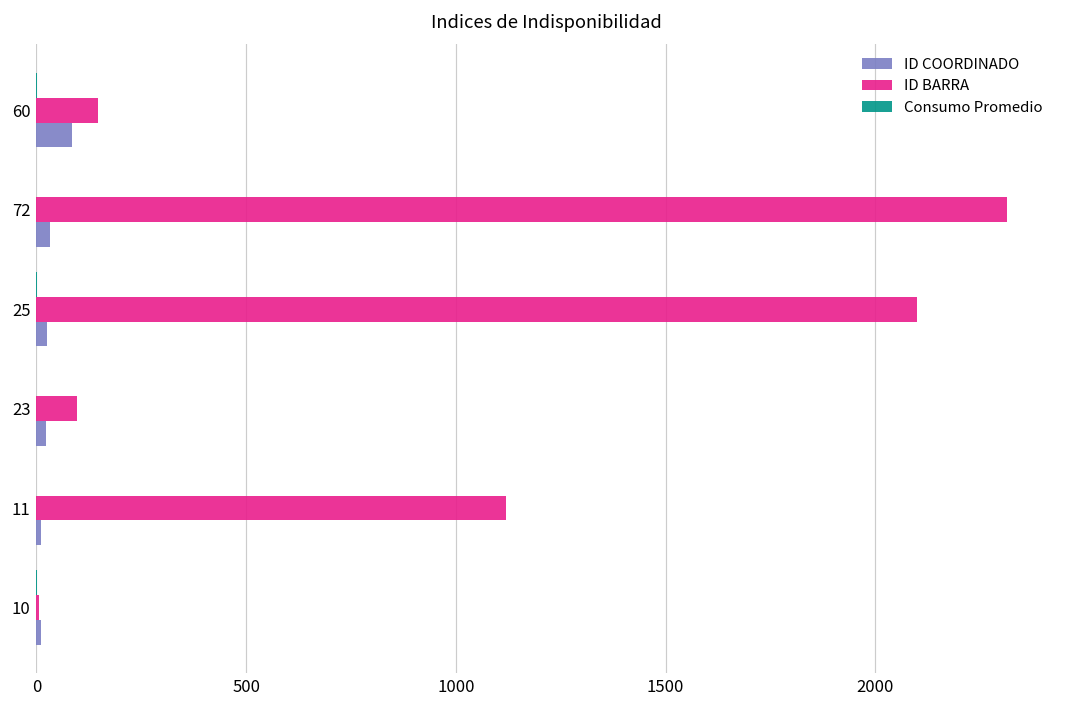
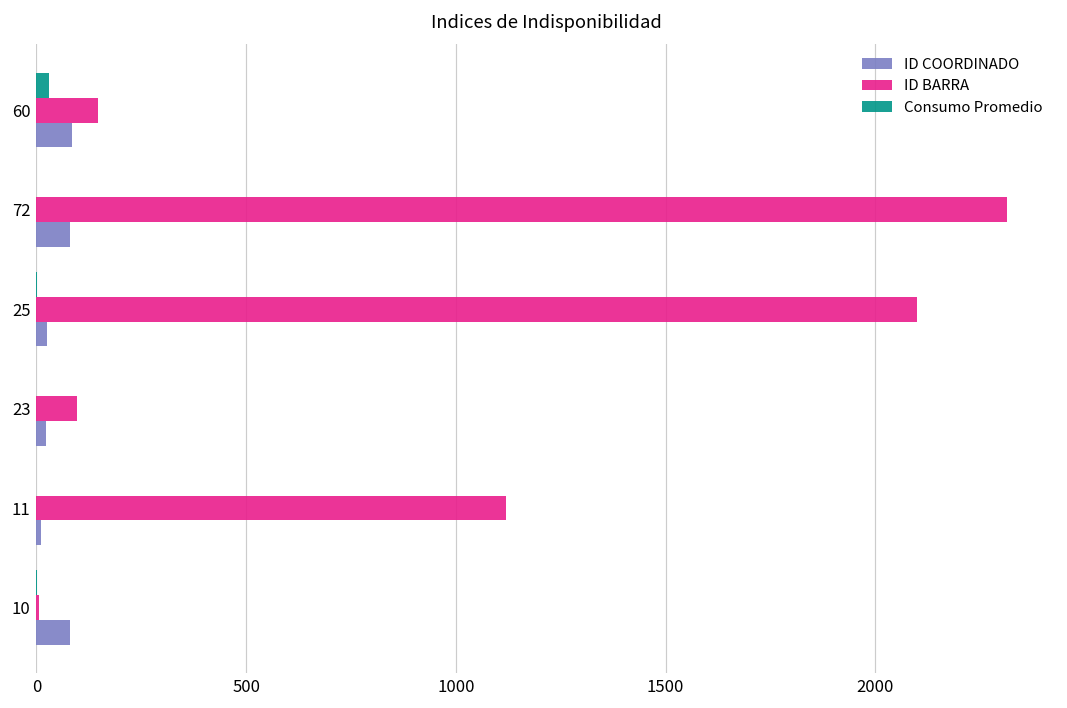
Consumo Promedio, 60: 0 -> 30
ID COORDINADO, 72: 30 -> 80
ID COORDINADO, 10: 10 -> 80
